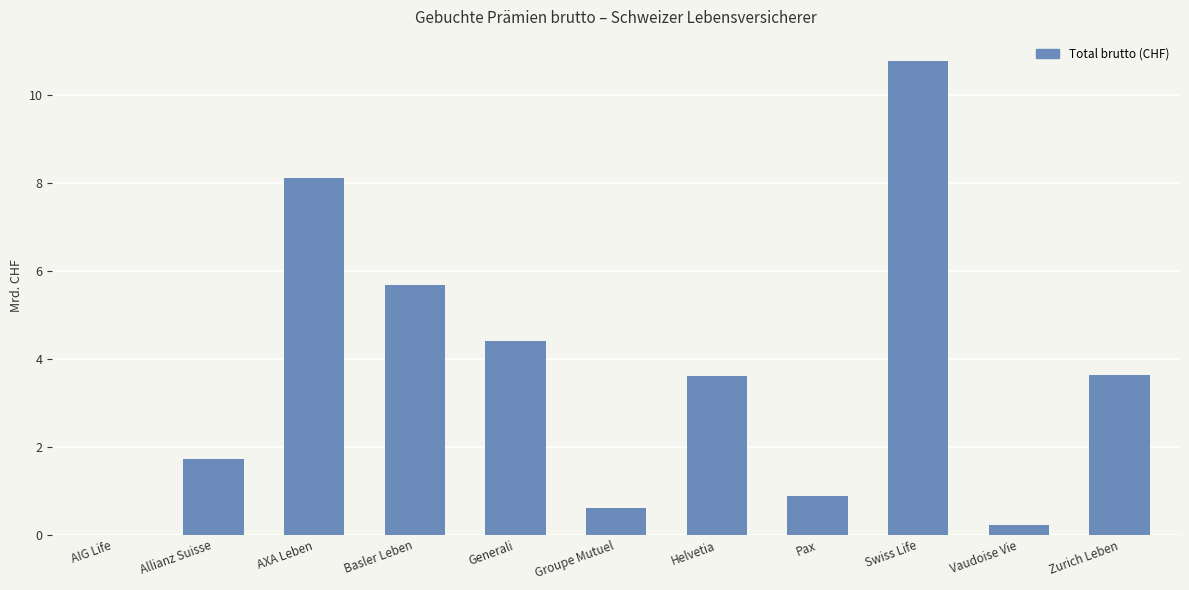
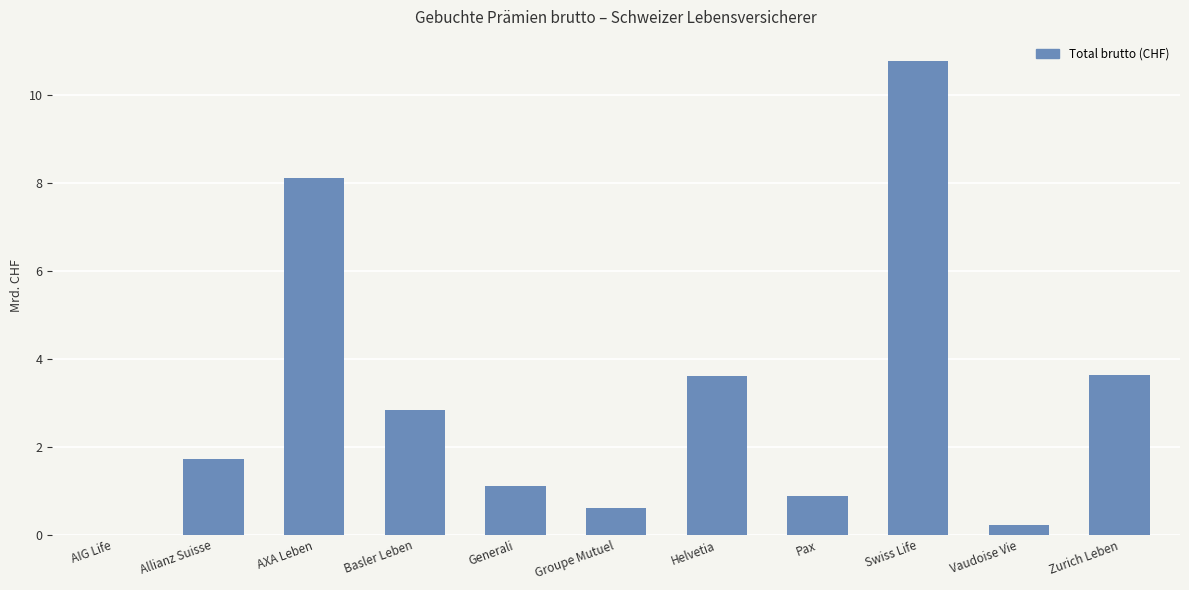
Basler Leben: 5.7 -> 2.8
Generali: 4.4 -> 1.1
